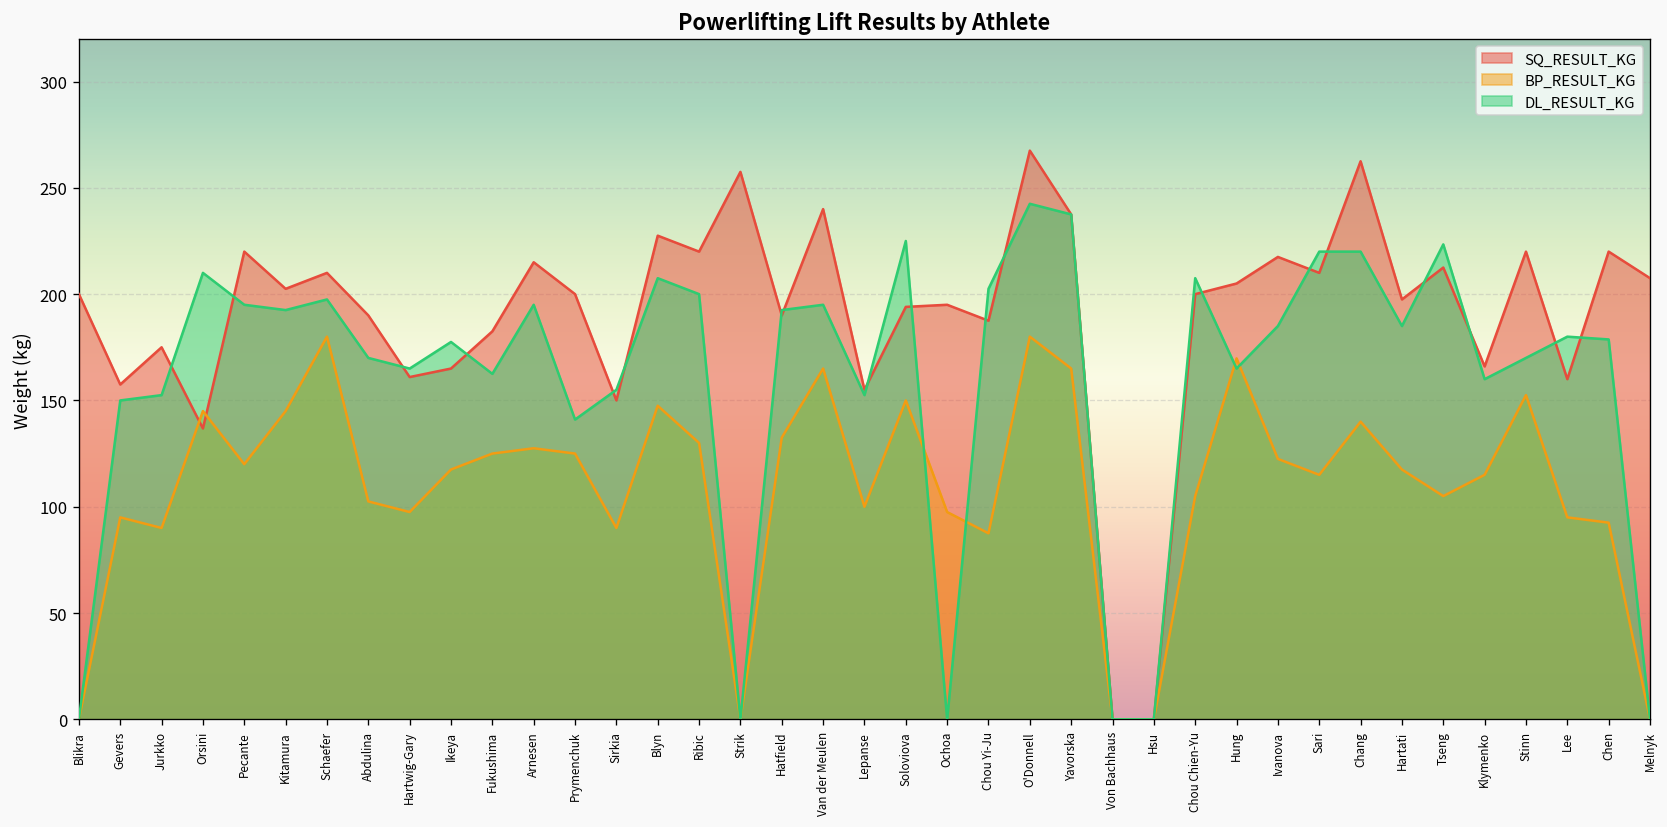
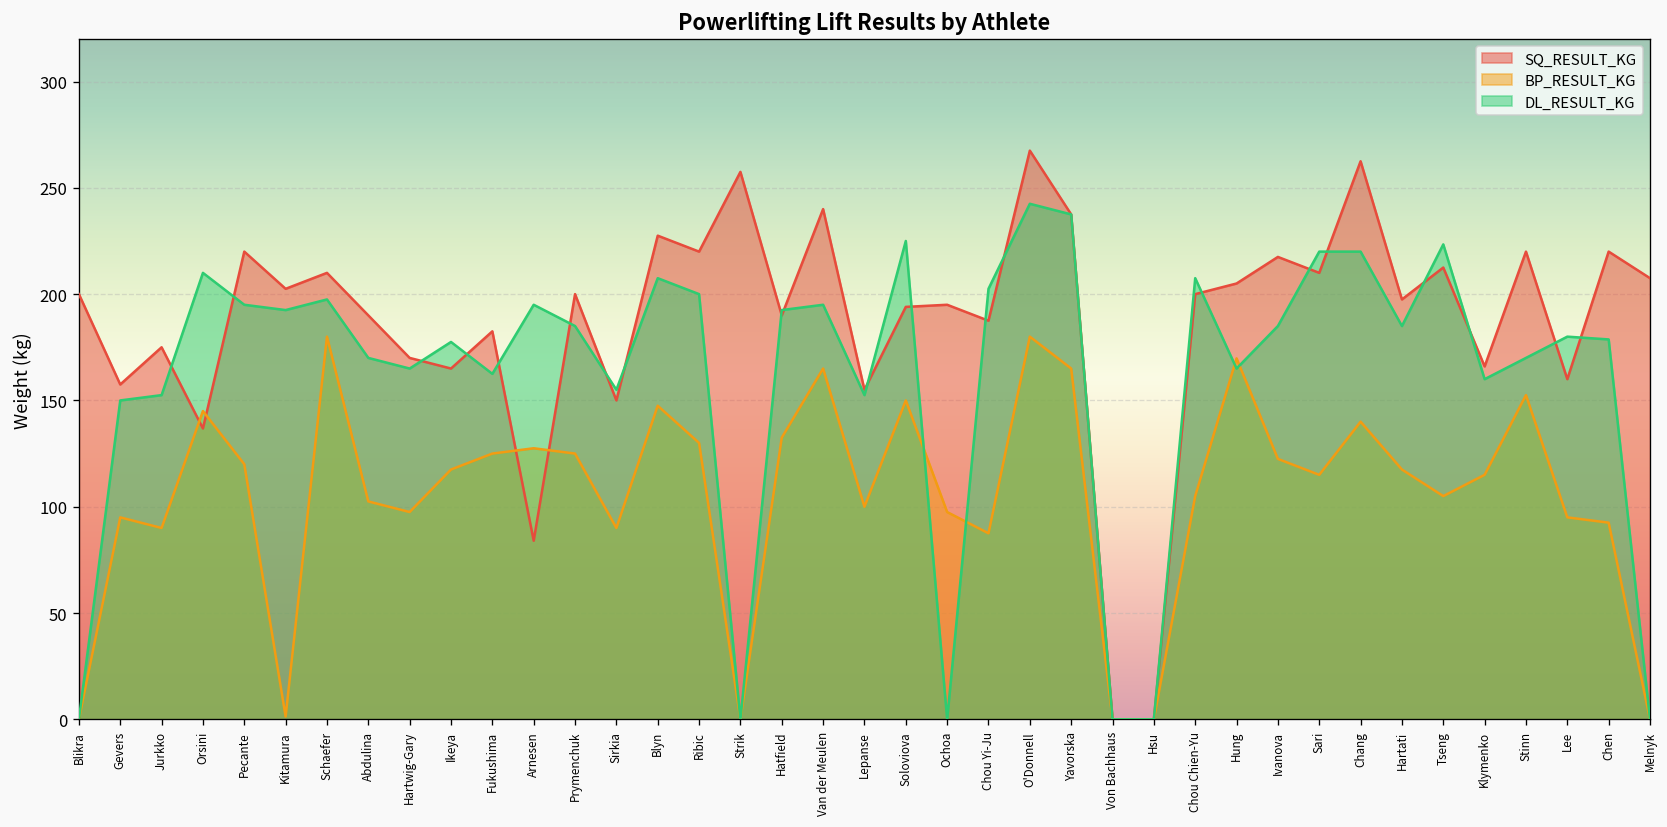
BP_RESULT_KG, Kitamura: 145 -> 1
SQ_RESULT_KG, Hartwig-Gary: 161 -> 170
SQ_RESULT_KG, Arnesen: 215 -> 84
DL_RESULT_KG, Prymenchuk: 141 -> 185
